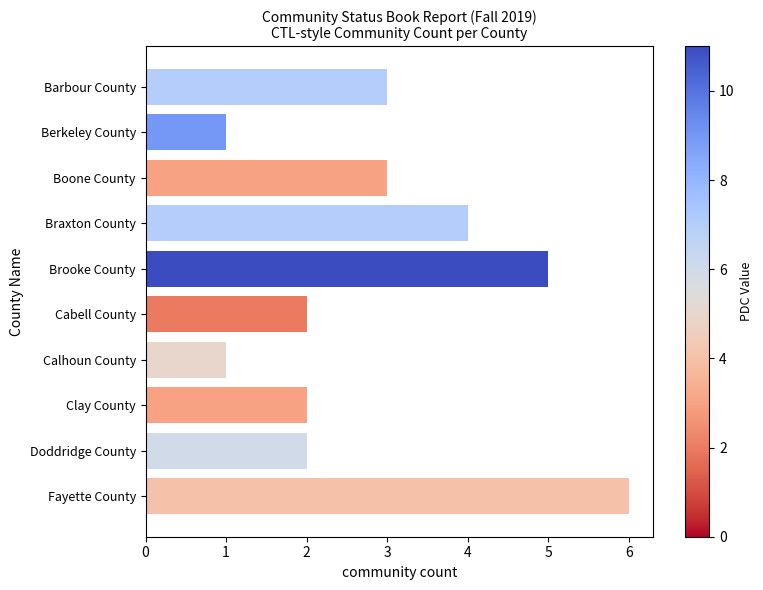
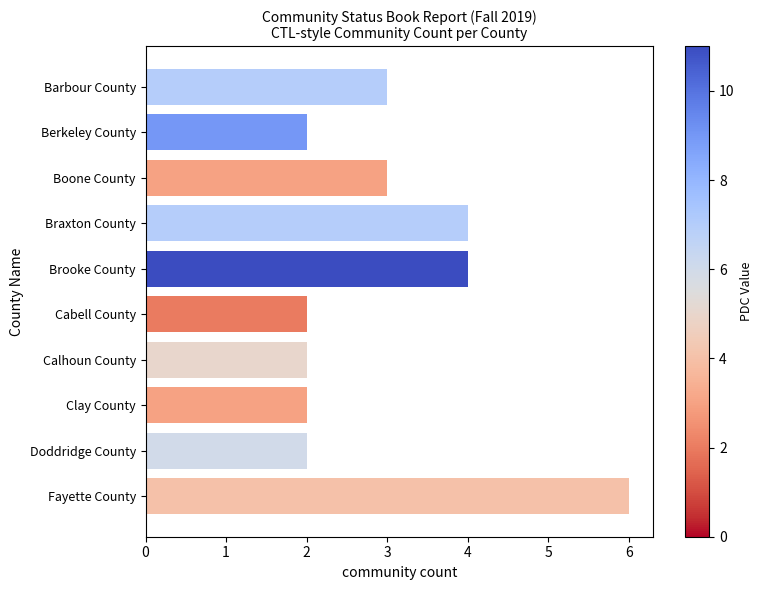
Berkeley County: 1 -> 2
Brooke County: 5 -> 4
Calhoun County: 1 -> 2
